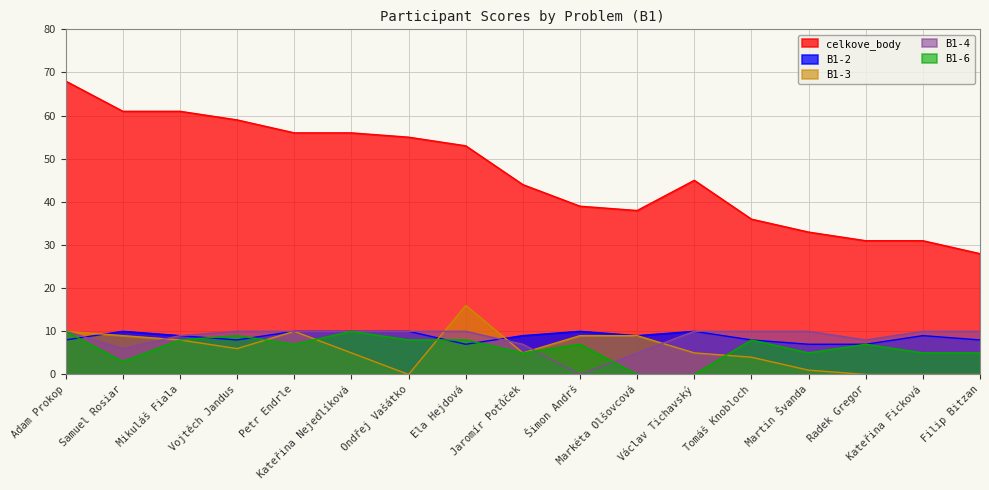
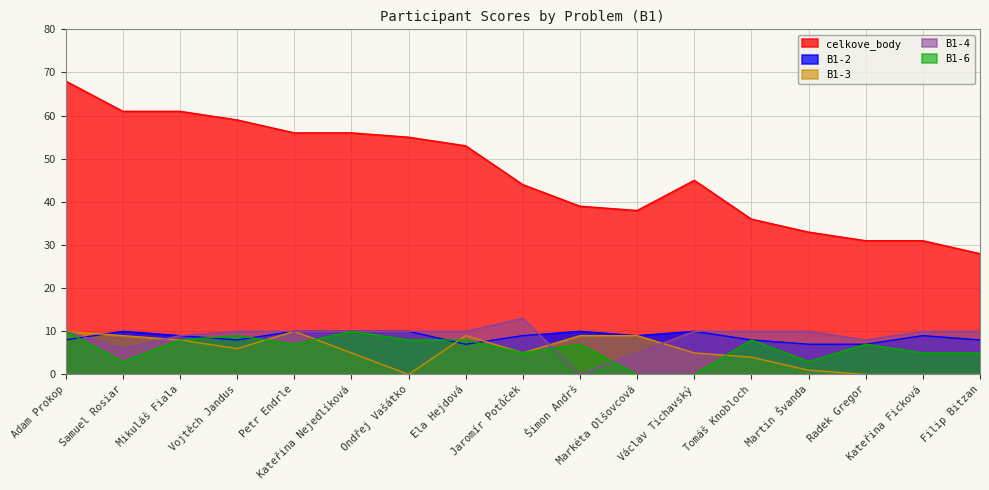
B1-3, Ela Hejdová: 16 -> 9
B1-4, Jaromír Potůček: 7 -> 13
B1-6, Martin Švanda: 5 -> 3
